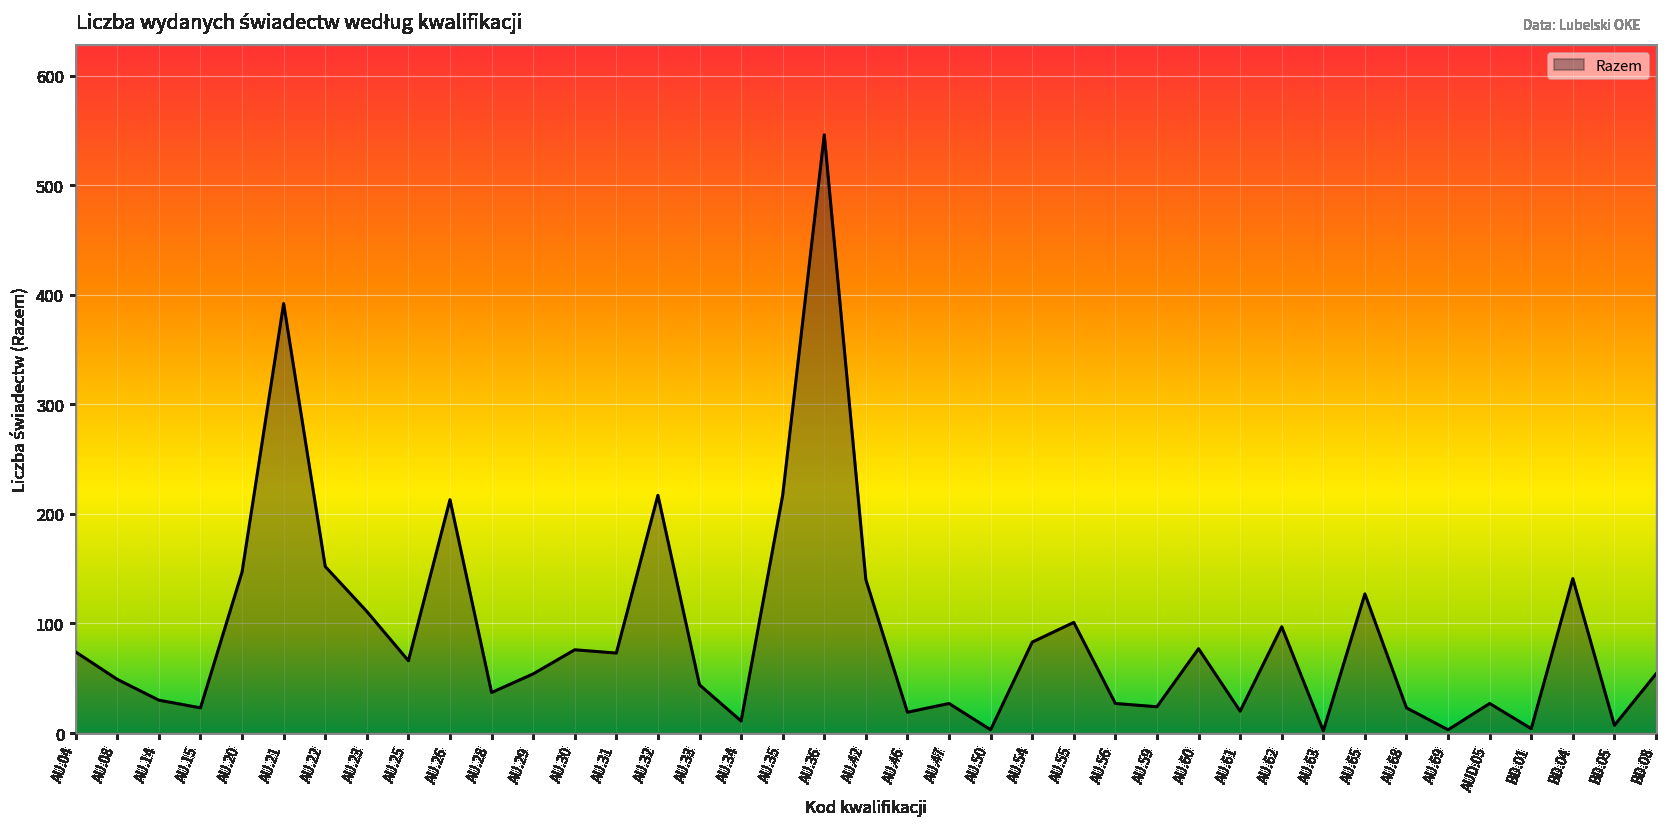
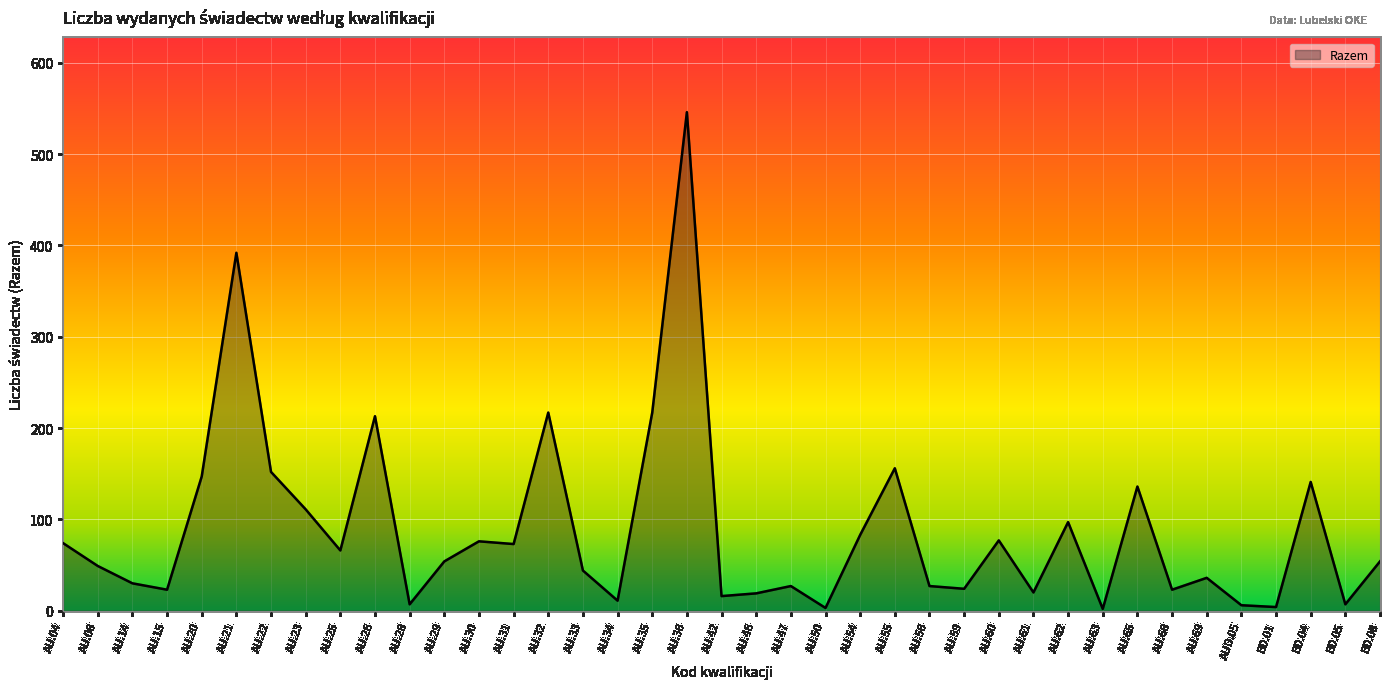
AU.28: 40 -> 10
AU.42: 140 -> 20
AU.55: 100 -> 160
AU.65: 130 -> 140
AU.69: 0 -> 40
AUD.05: 30 -> 10
